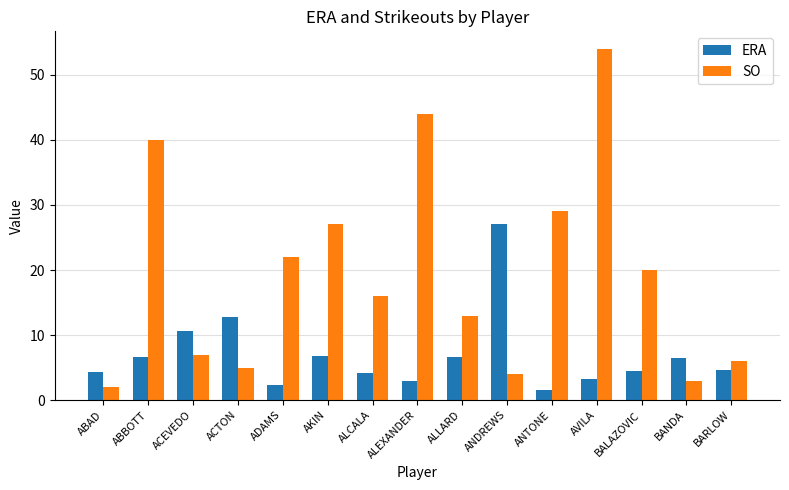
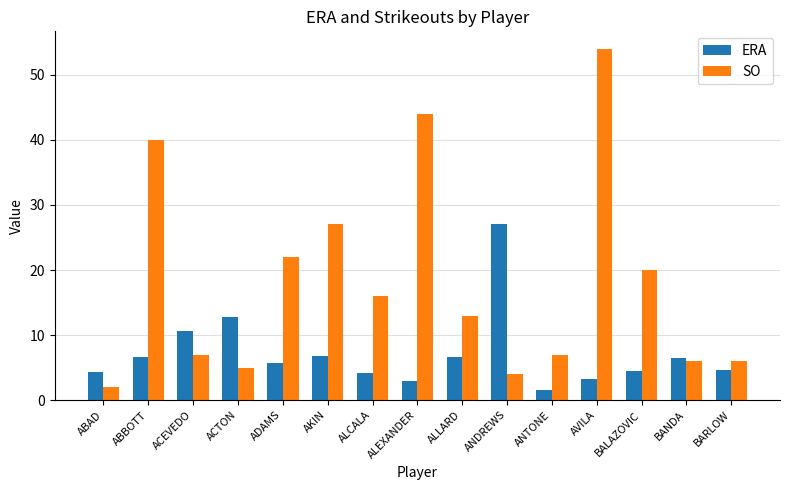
ERA, ADAMS: 2 -> 6
SO, ANTONE: 29 -> 7
SO, BANDA: 3 -> 6
